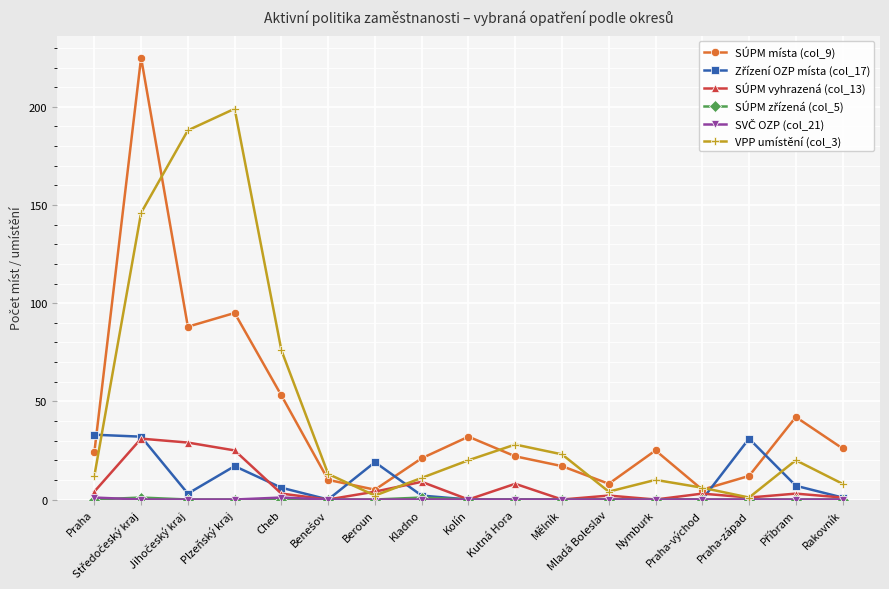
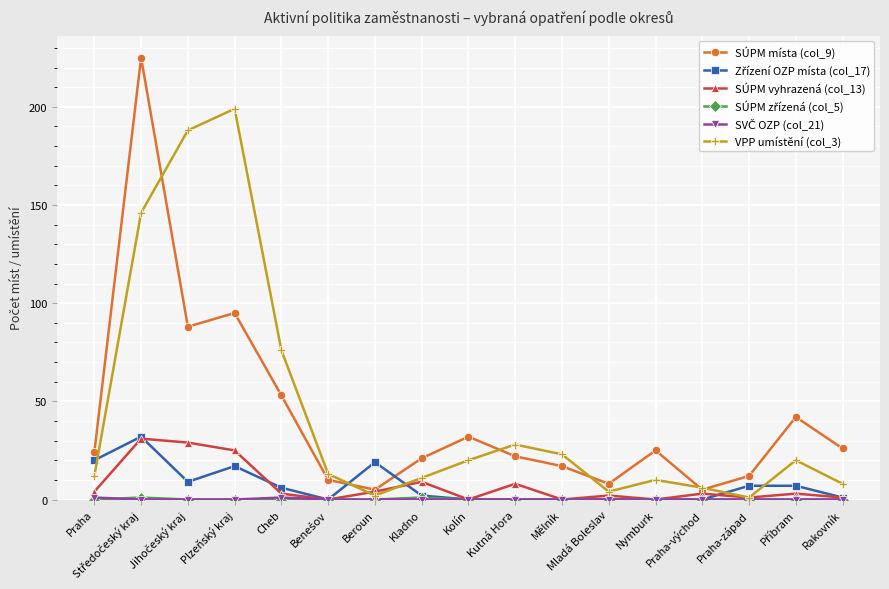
Zřízení OZP místa (col_17), Praha: 33 -> 20
Zřízení OZP místa (col_17), Jihočeský kraj: 3 -> 9
Zřízení OZP místa (col_17), Praha-západ: 31 -> 7
